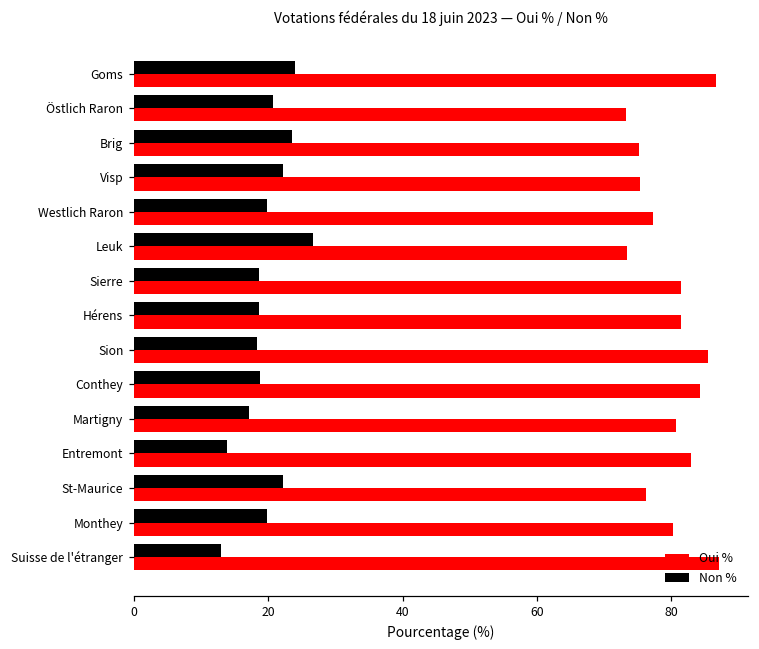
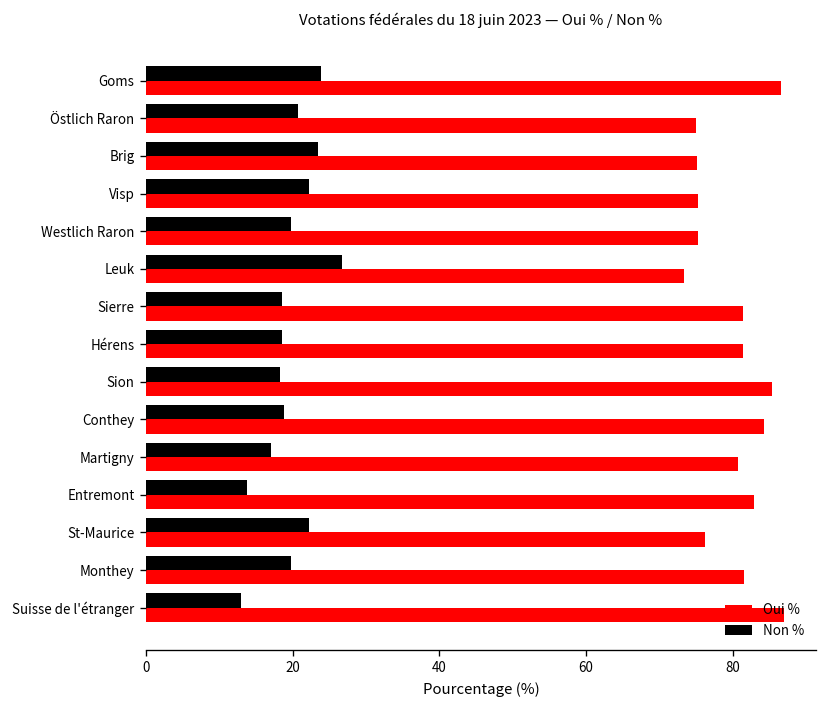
Oui %, Östlich Raron: 73 -> 75
Oui %, Westlich Raron: 77 -> 75
Oui %, Monthey: 80 -> 82
